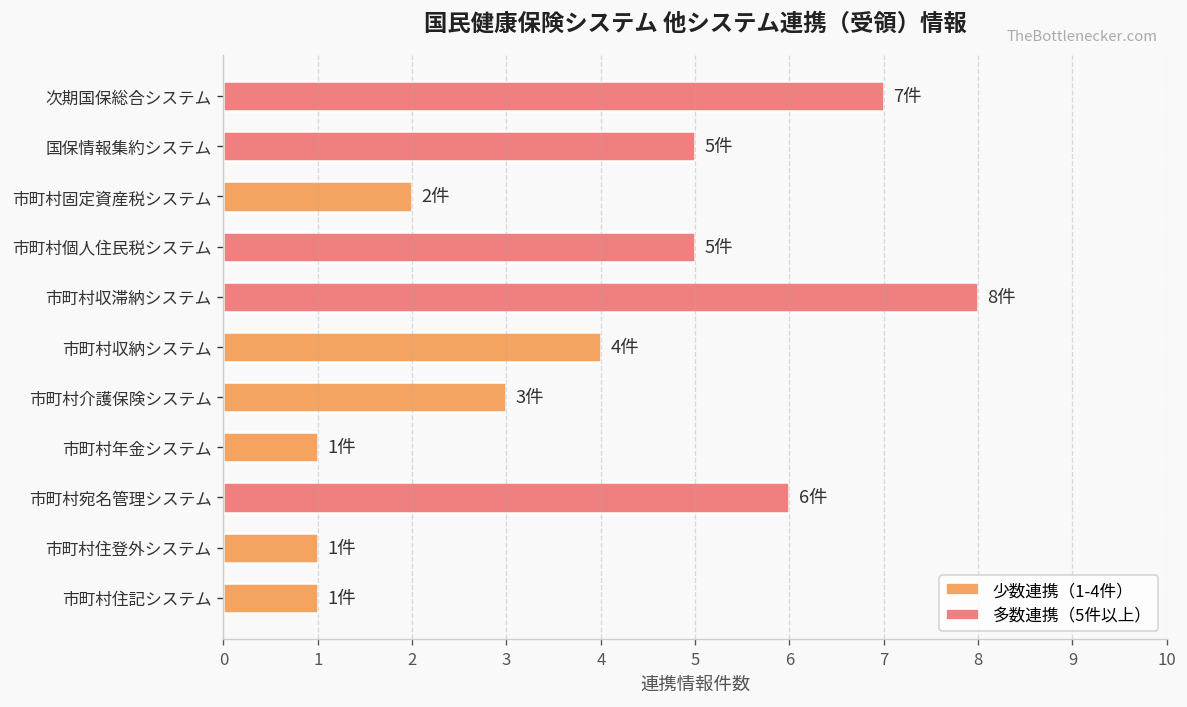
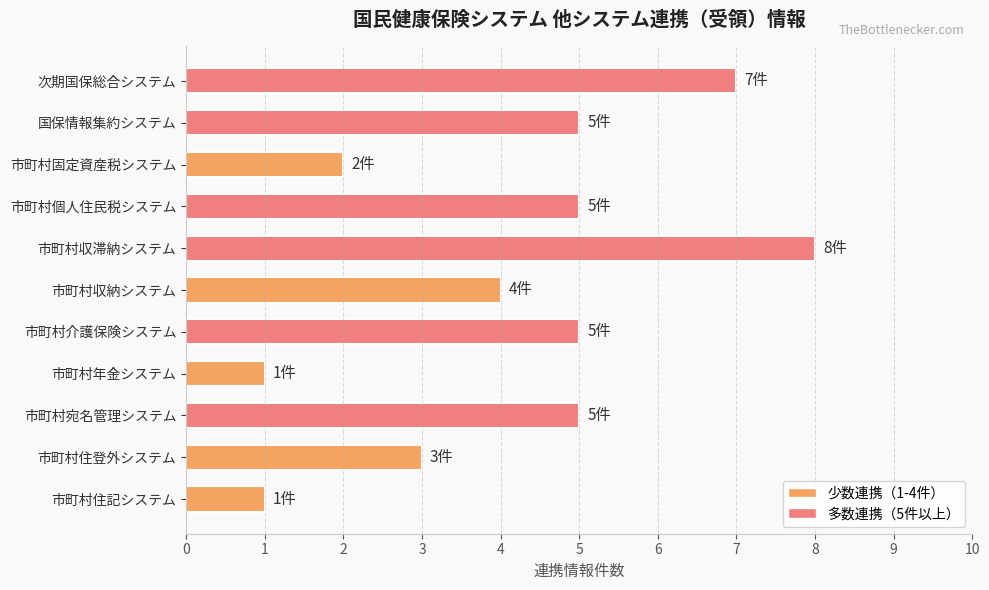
市町村介護保険システム: 3件 -> 5件
市町村宛名管理システム: 6件 -> 5件
市町村住登外システム: 1件 -> 3件
